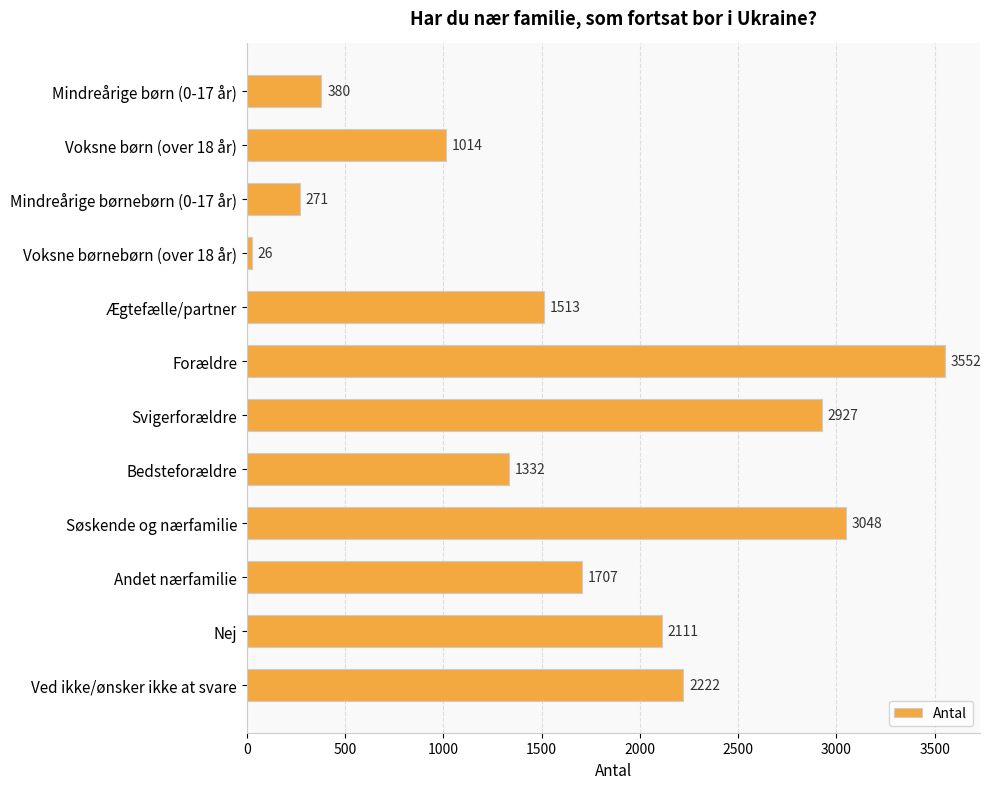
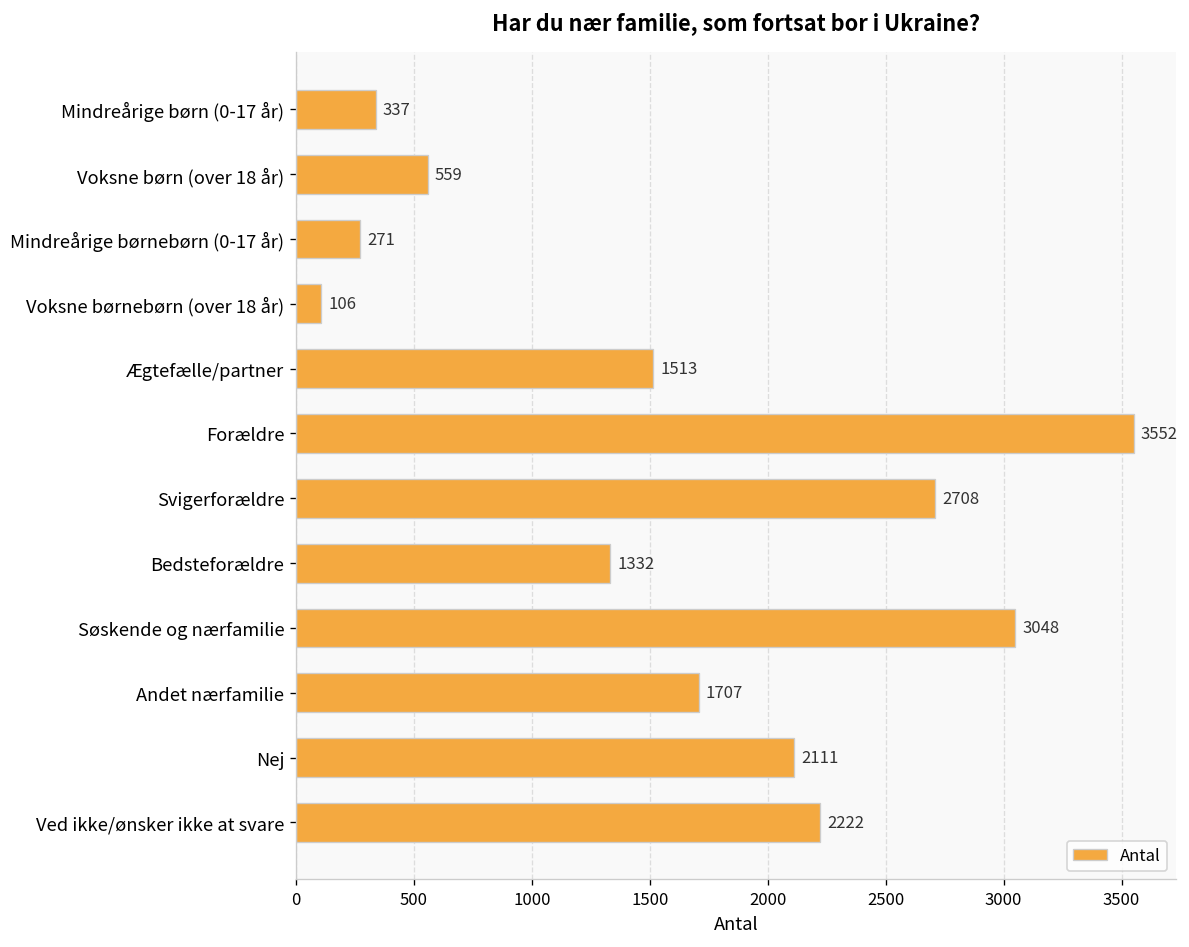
Mindreårige børn (0-17 år): 380 -> 337
Voksne børn (over 18 år): 1014 -> 559
Voksne børnebørn (over 18 år): 26 -> 106
Svigerforældre: 2927 -> 2708
